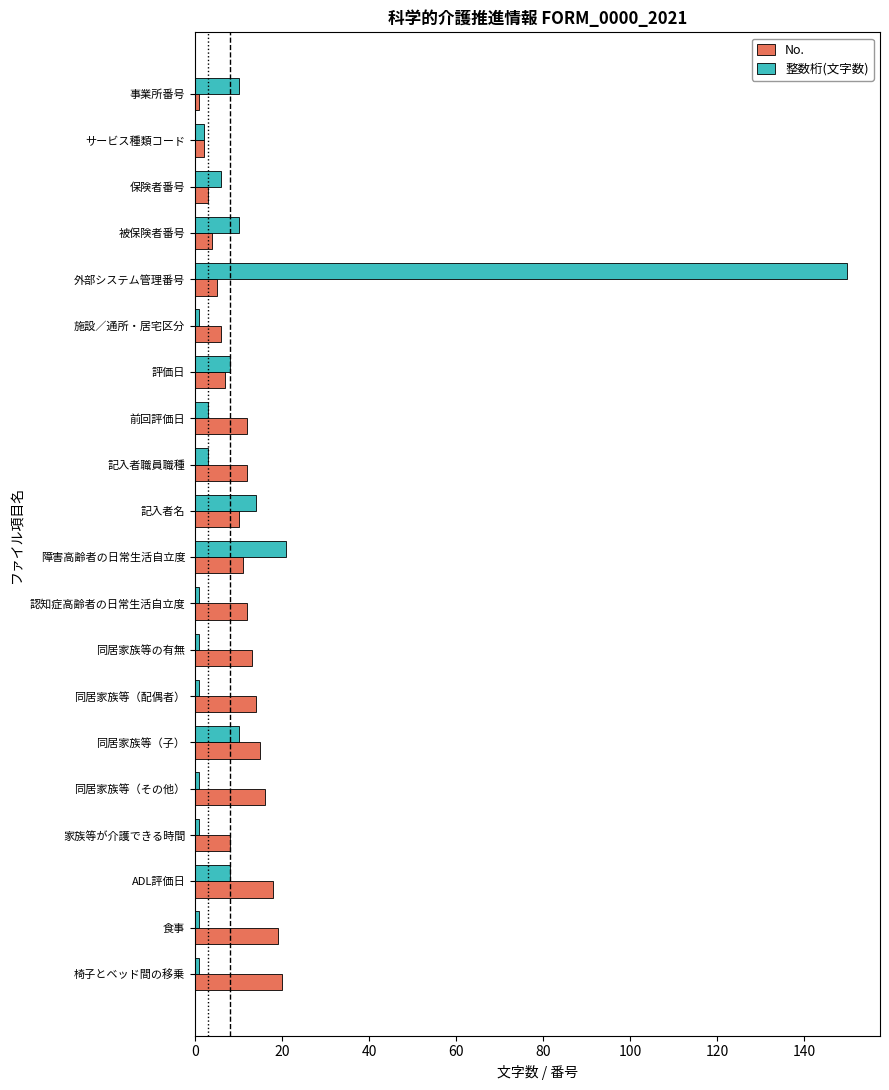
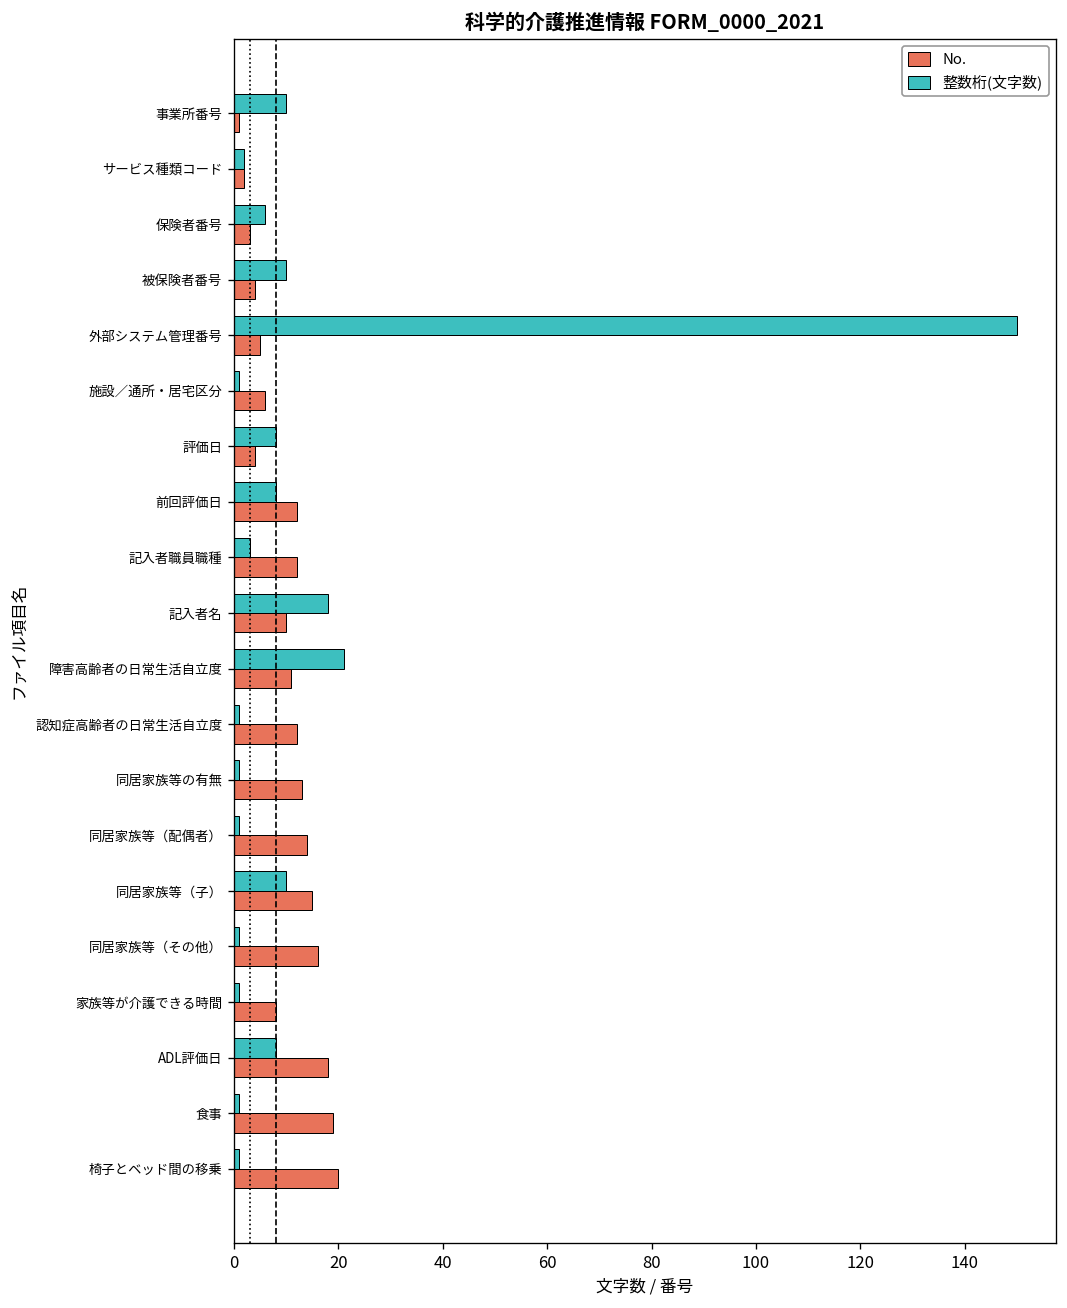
No., 評価日: 7 -> 4
整数桁(文字数), 前回評価日: 3 -> 8
整数桁(文字数), 記入者名: 14 -> 18
